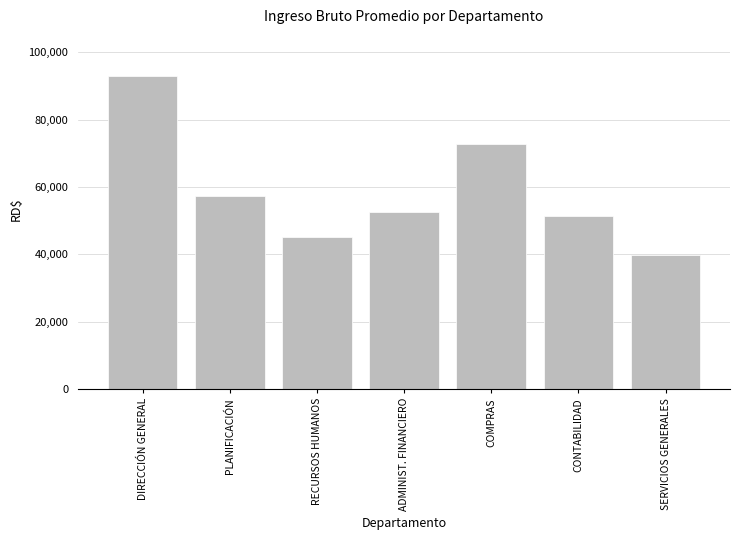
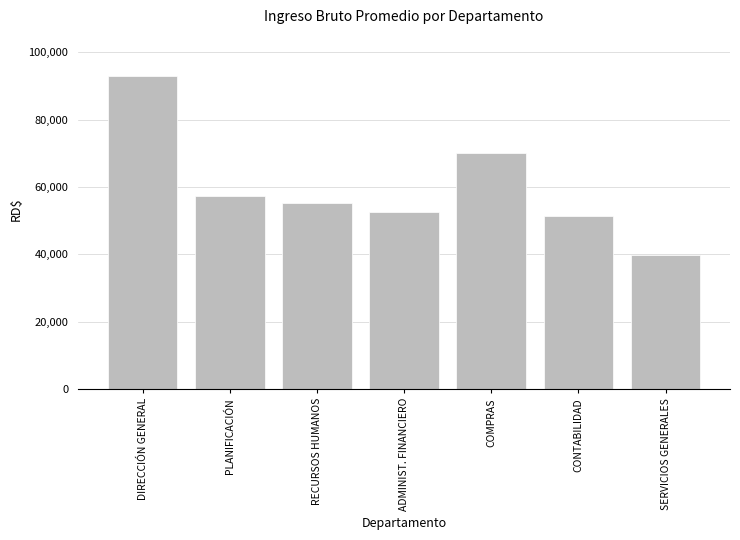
RECURSOS HUMANOS: 45,000 -> 55,000
COMPRAS: 73,000 -> 70,000
